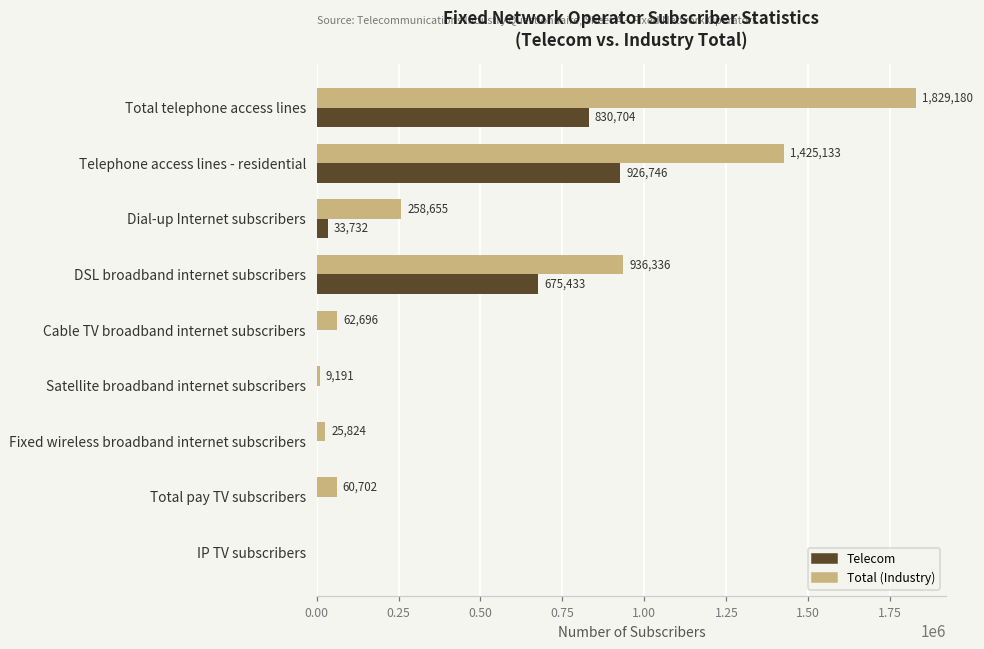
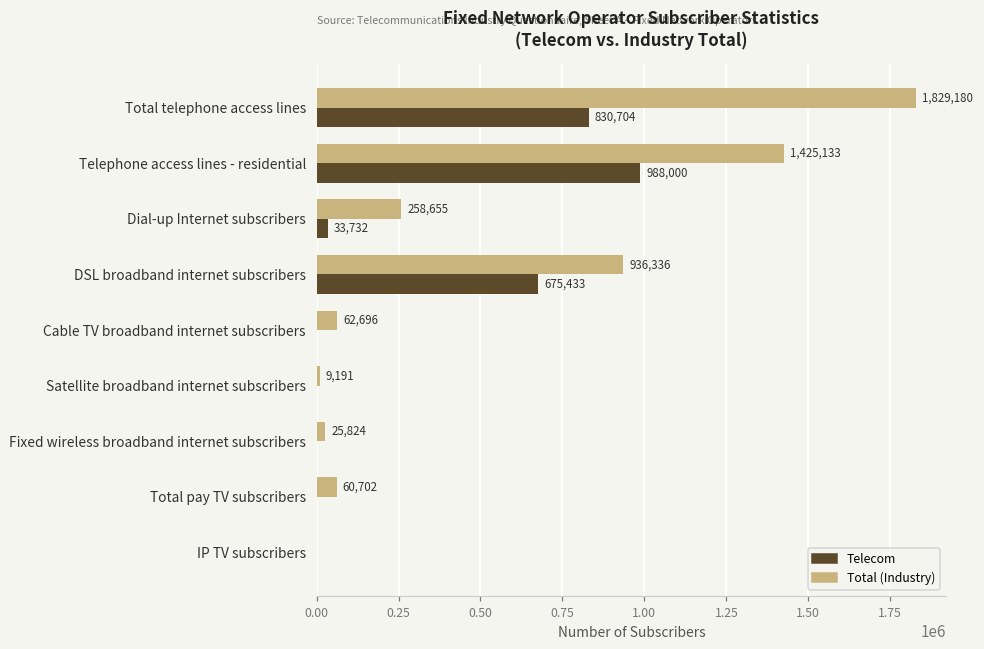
Telecom, Telephone access lines - residential: 926,746 -> 988,000
